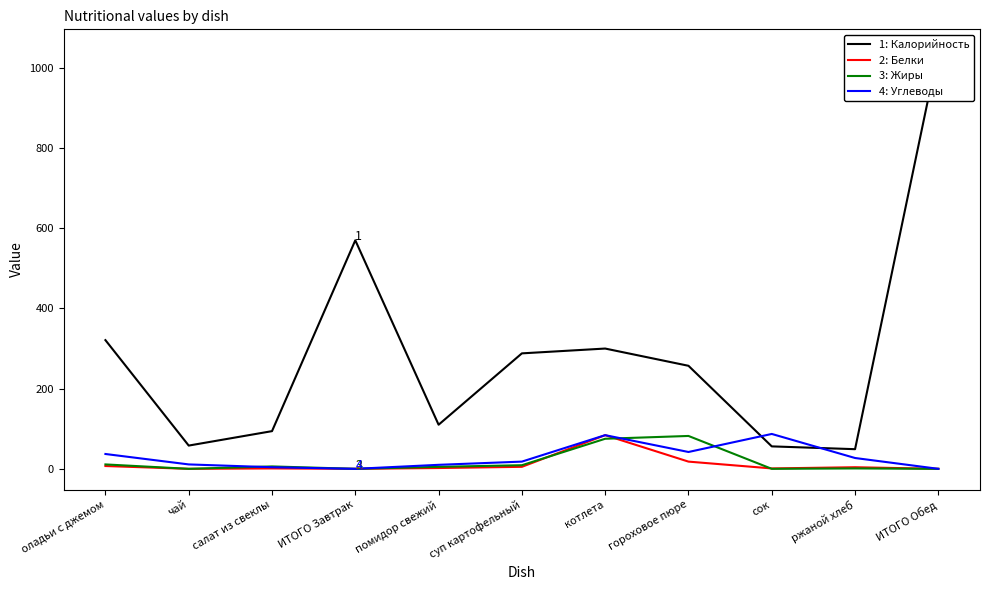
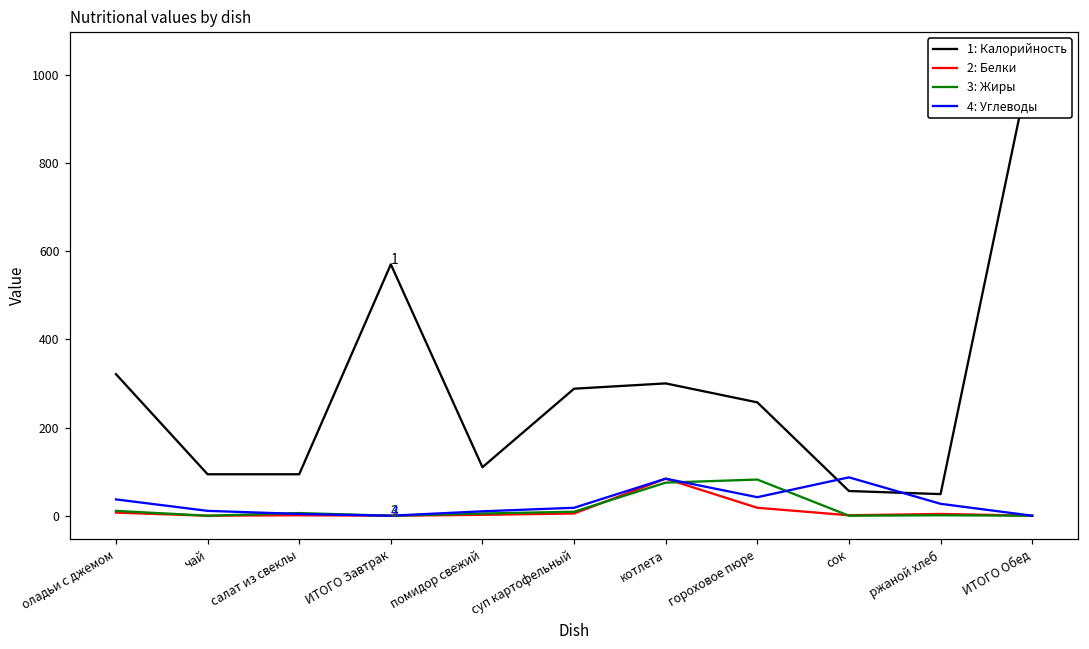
1: Калорийность, чай: 60 -> 90
